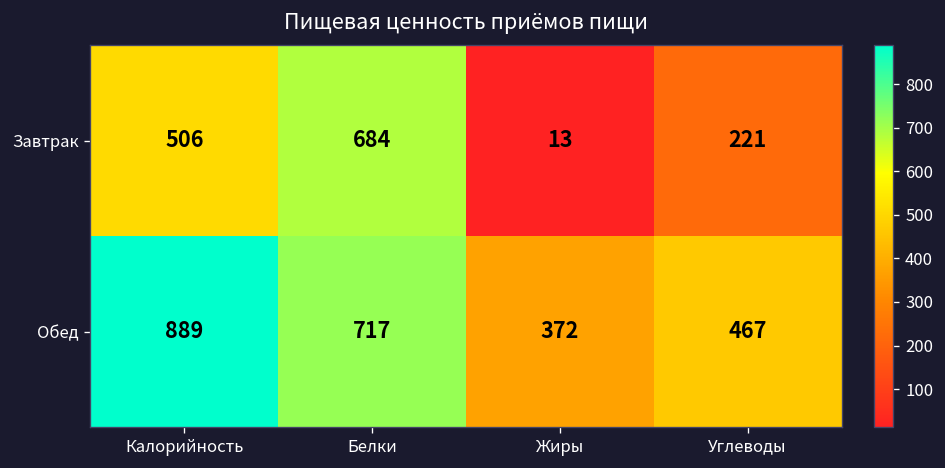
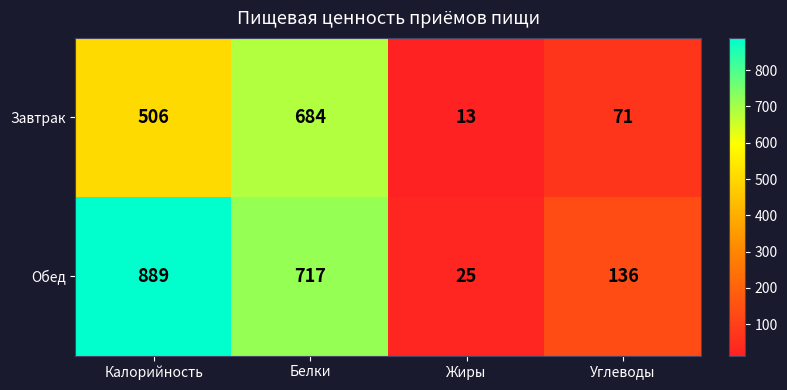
Завтрак, Углеводы: 221 -> 71
Обед, Жиры: 372 -> 25
Обед, Углеводы: 467 -> 136
